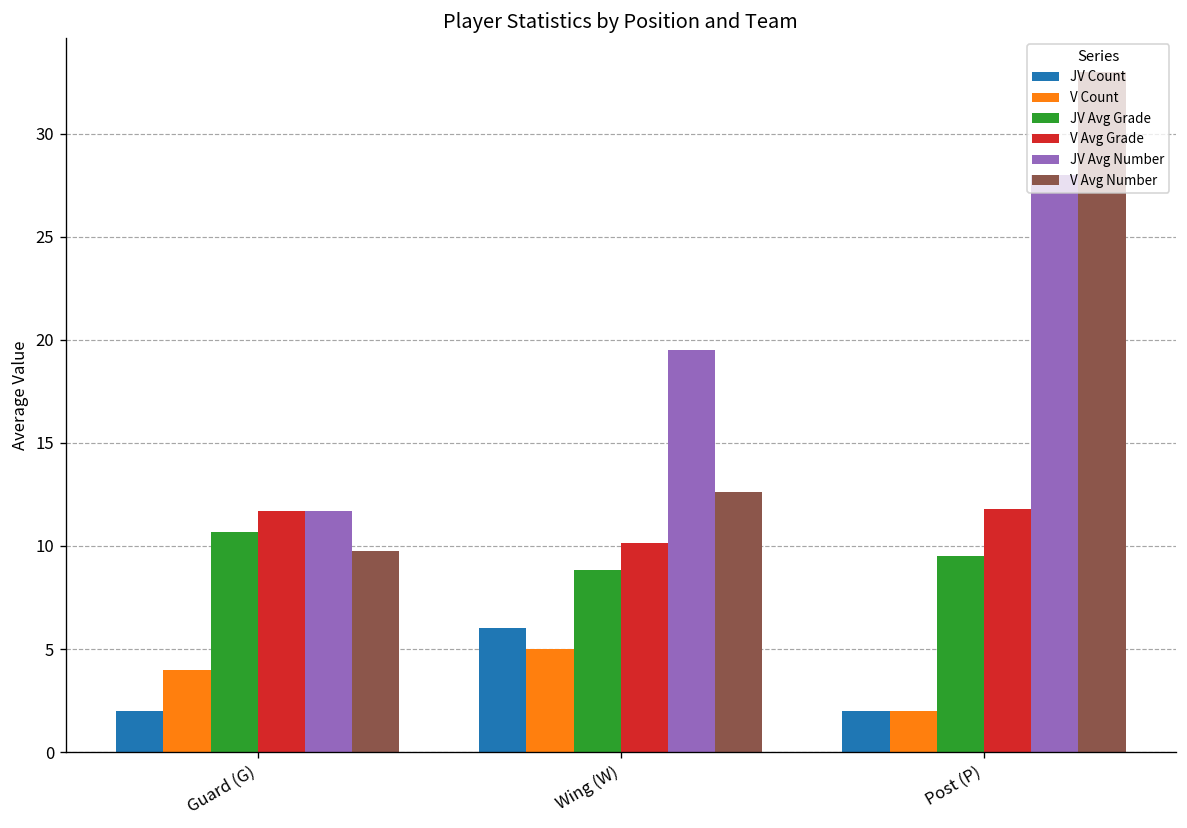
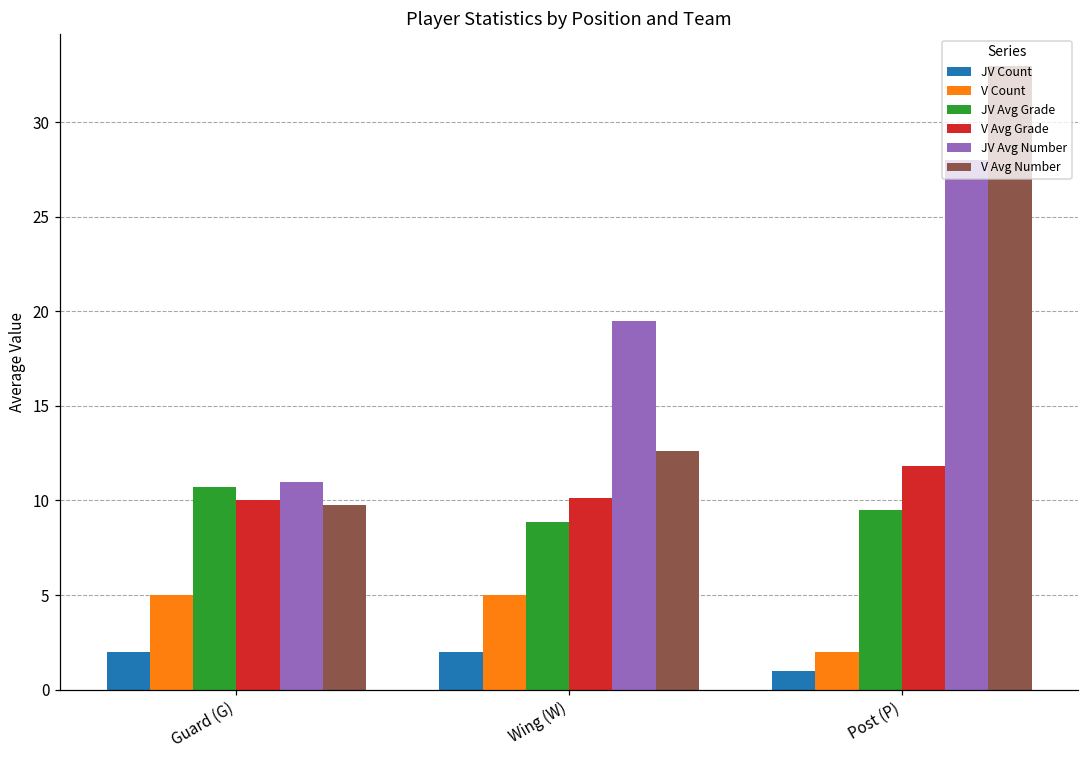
V Count, Guard (G): 4 -> 5
V Avg Grade, Guard (G): 11.7 -> 10.0
JV Avg Number, Guard (G): 11.7 -> 11.0
JV Count, Wing (W): 6 -> 2
JV Count, Post (P): 2 -> 1
